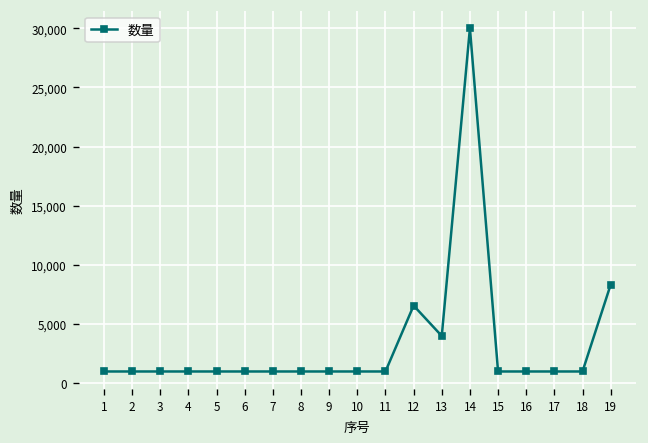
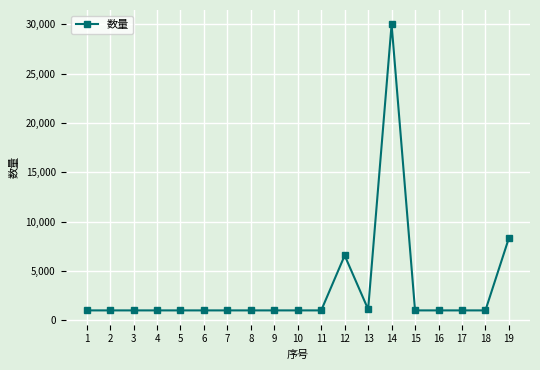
13: 4,000 -> 1,000
